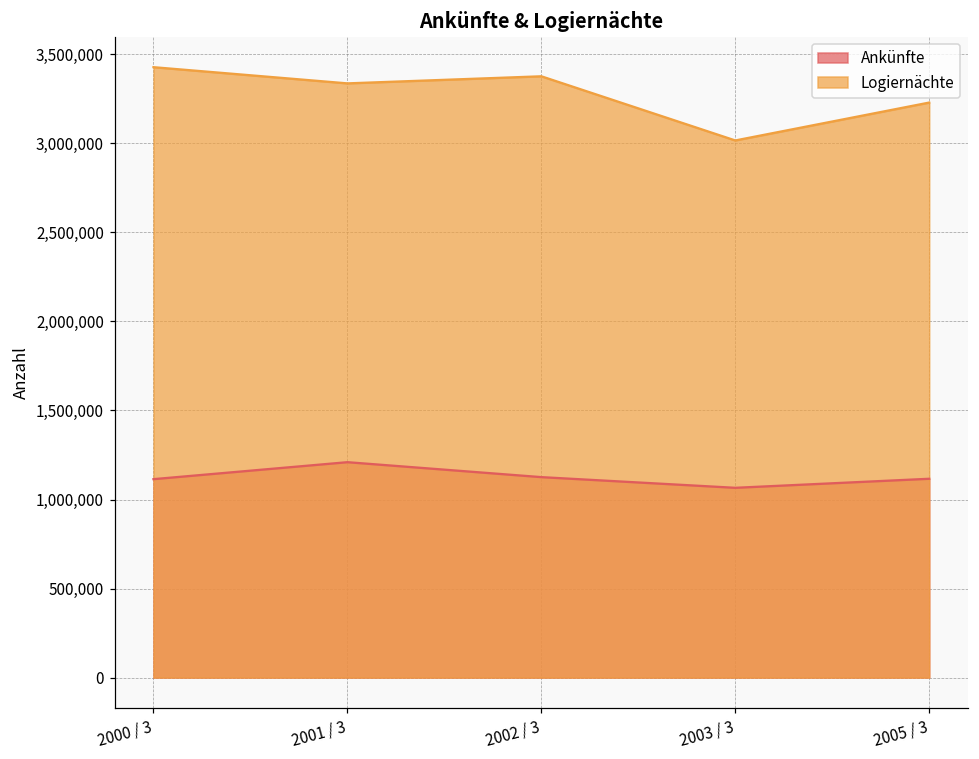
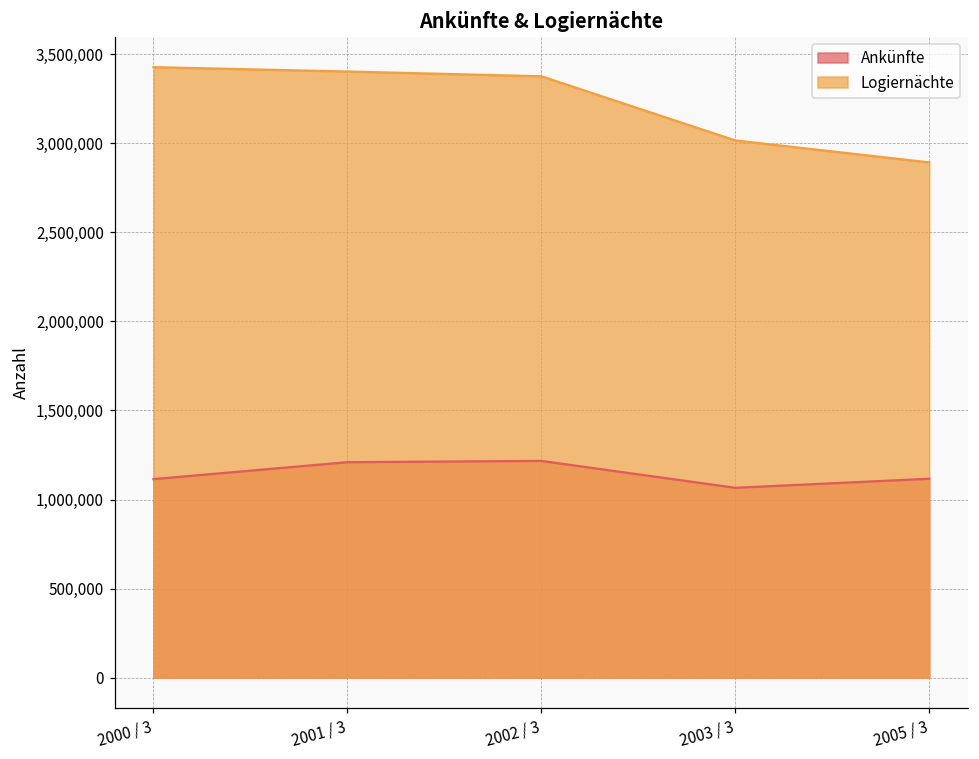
Logiernächte, 2001 / 3: 3,340,000 -> 3,400,000
Ankünfte, 2002 / 3: 1,130,000 -> 1,220,000
Logiernächte, 2005 / 3: 3,230,000 -> 2,890,000
